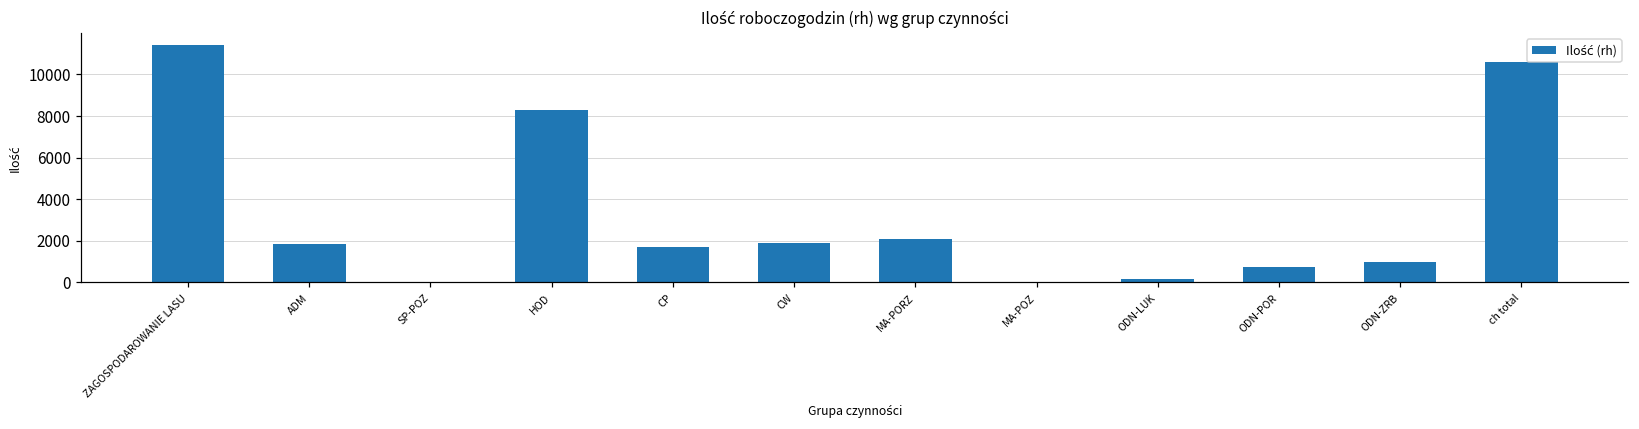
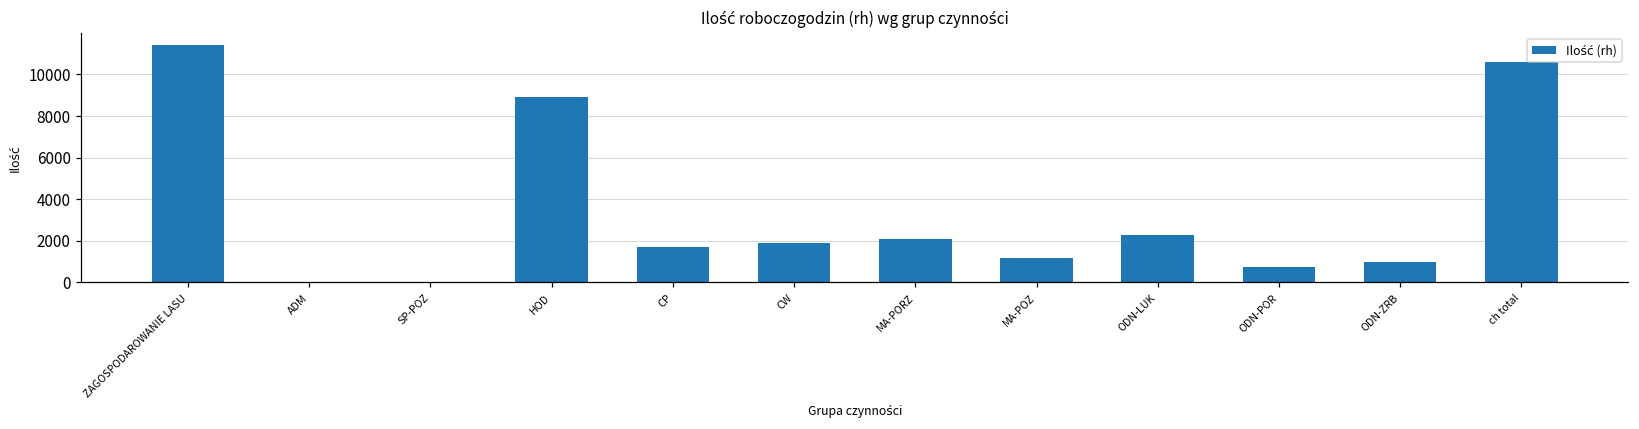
ADM: 1900 -> 0
HOD: 8300 -> 8900
MA-POZ: 0 -> 1200
ODN-LUK: 200 -> 2300
